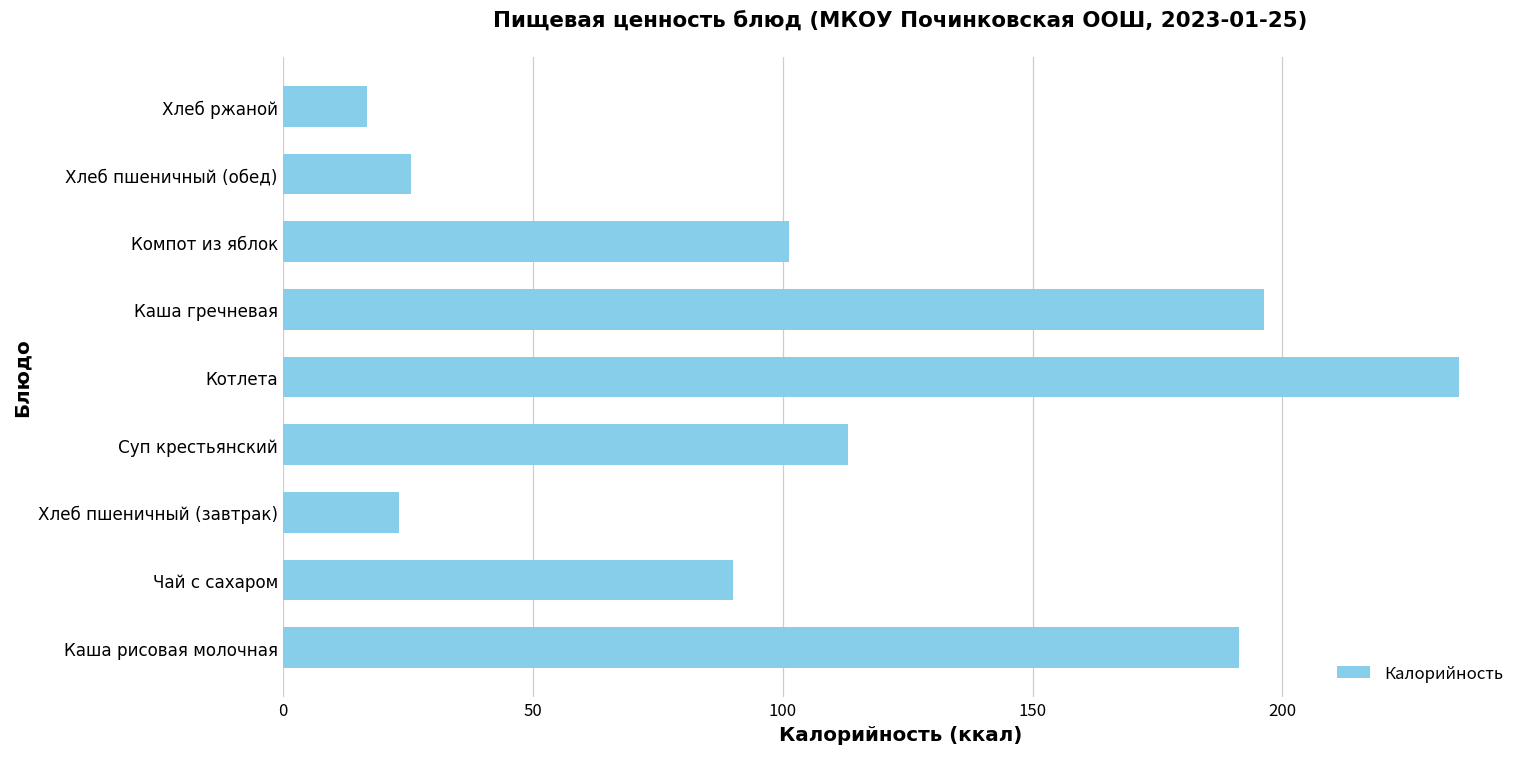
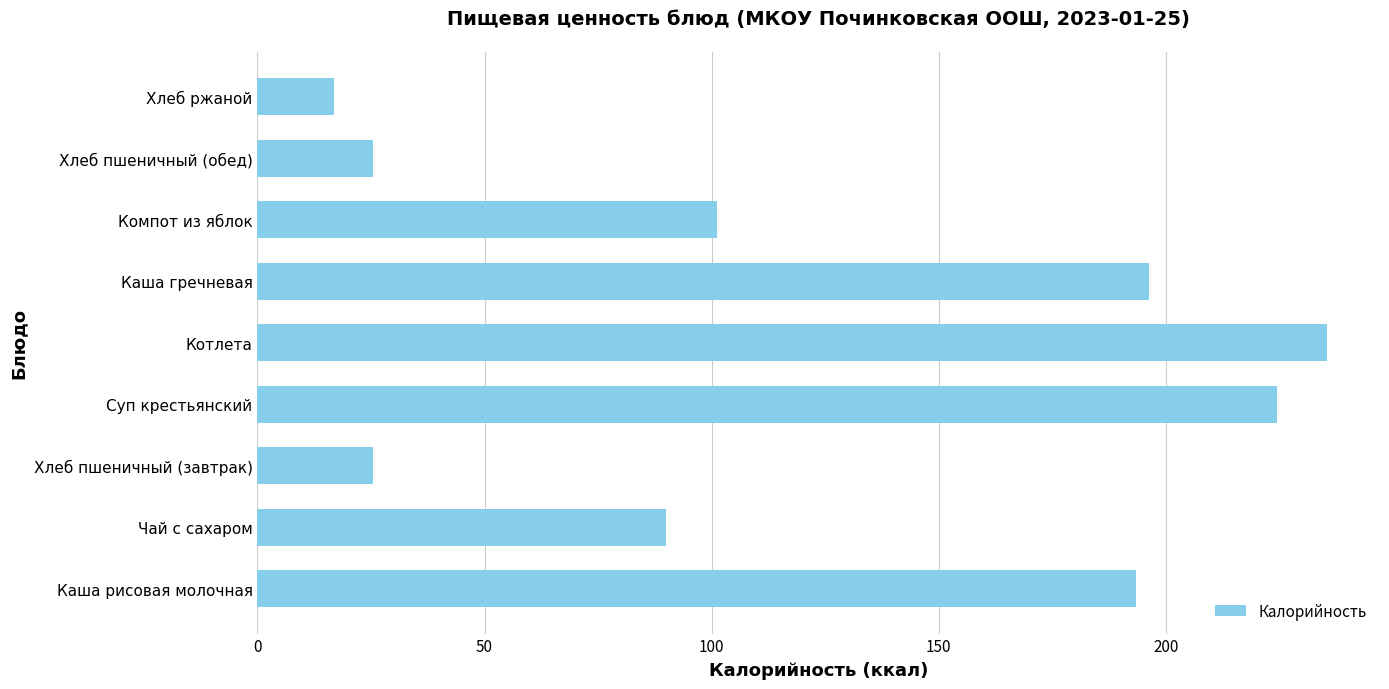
Суп крестьянский: 113 -> 224
Хлеб пшеничный (завтрак): 23 -> 26
Каша рисовая молочная: 191 -> 194
